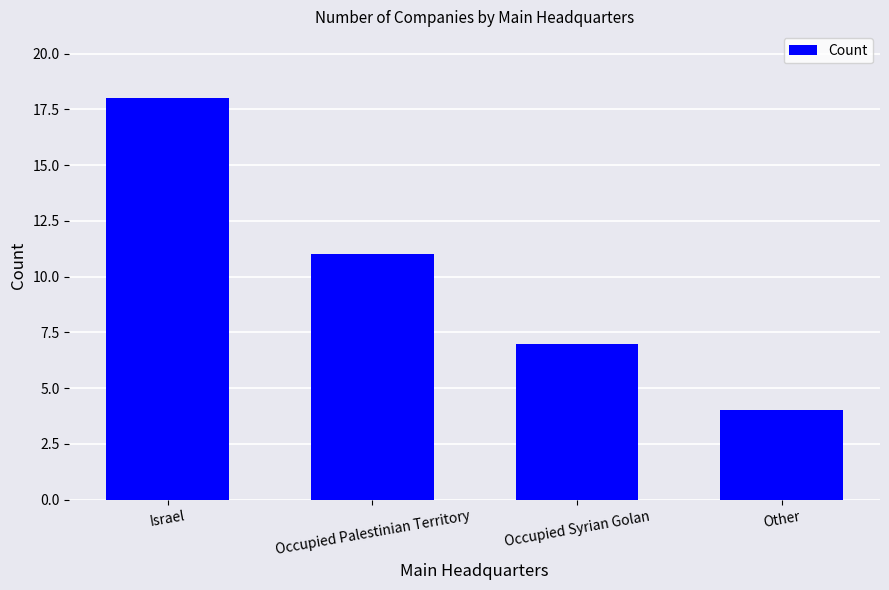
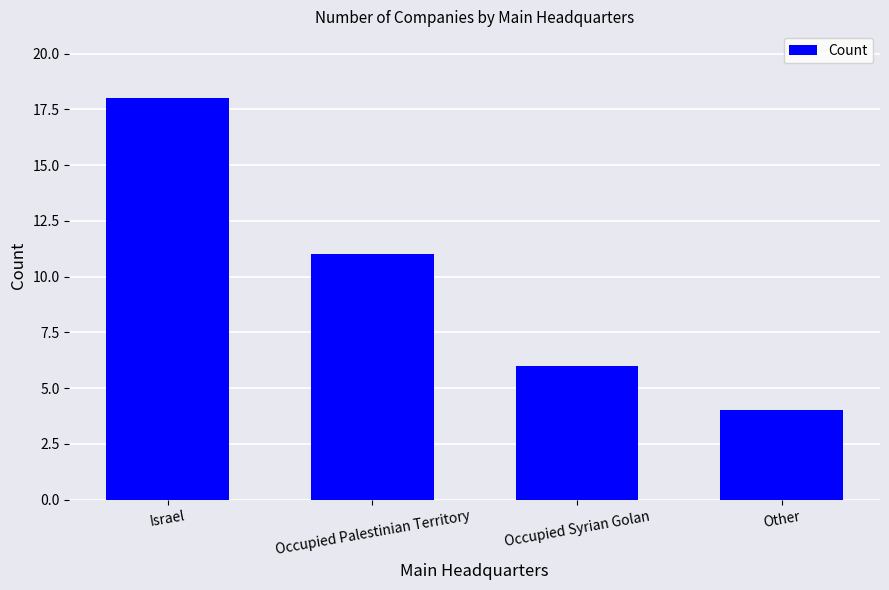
Occupied Syrian Golan: 7 -> 6
